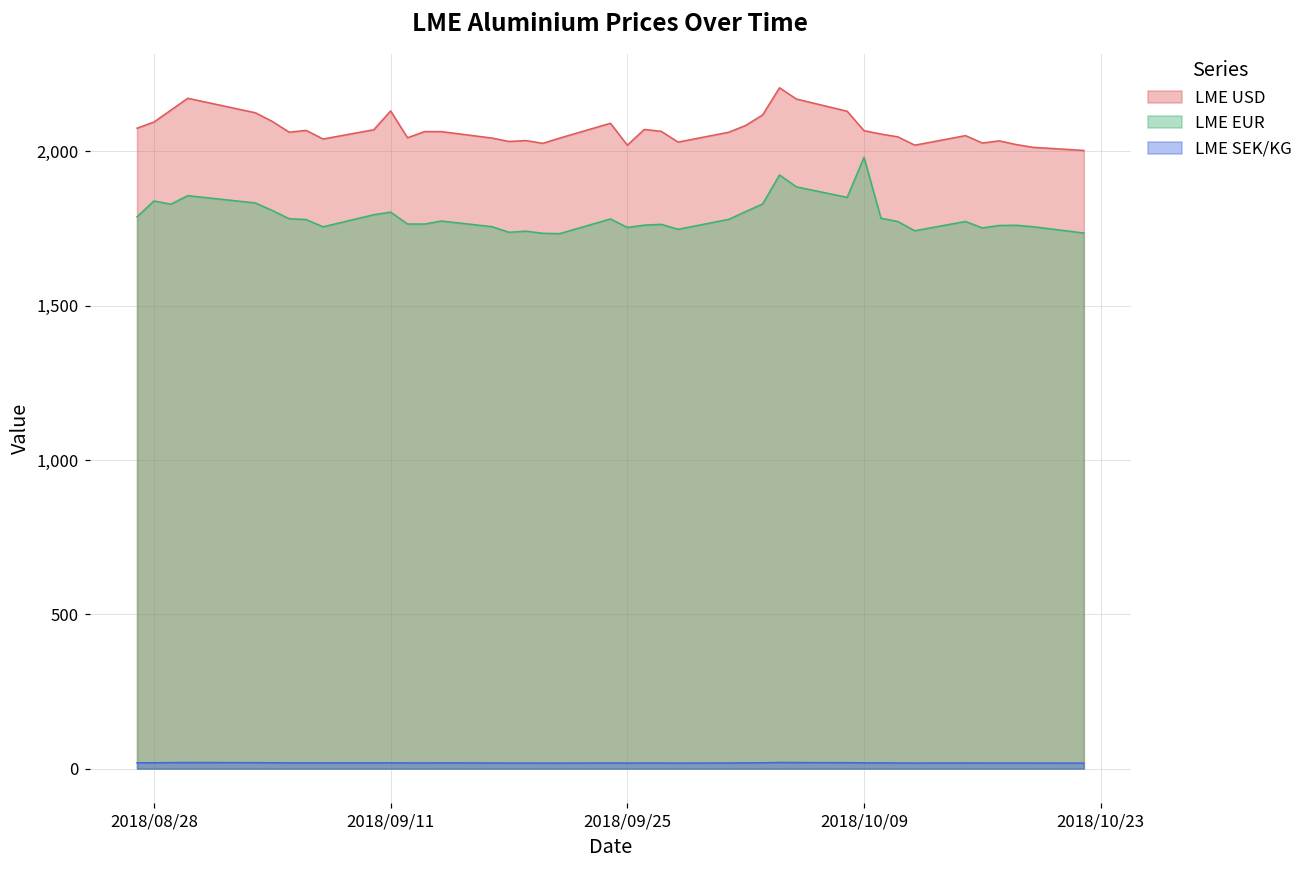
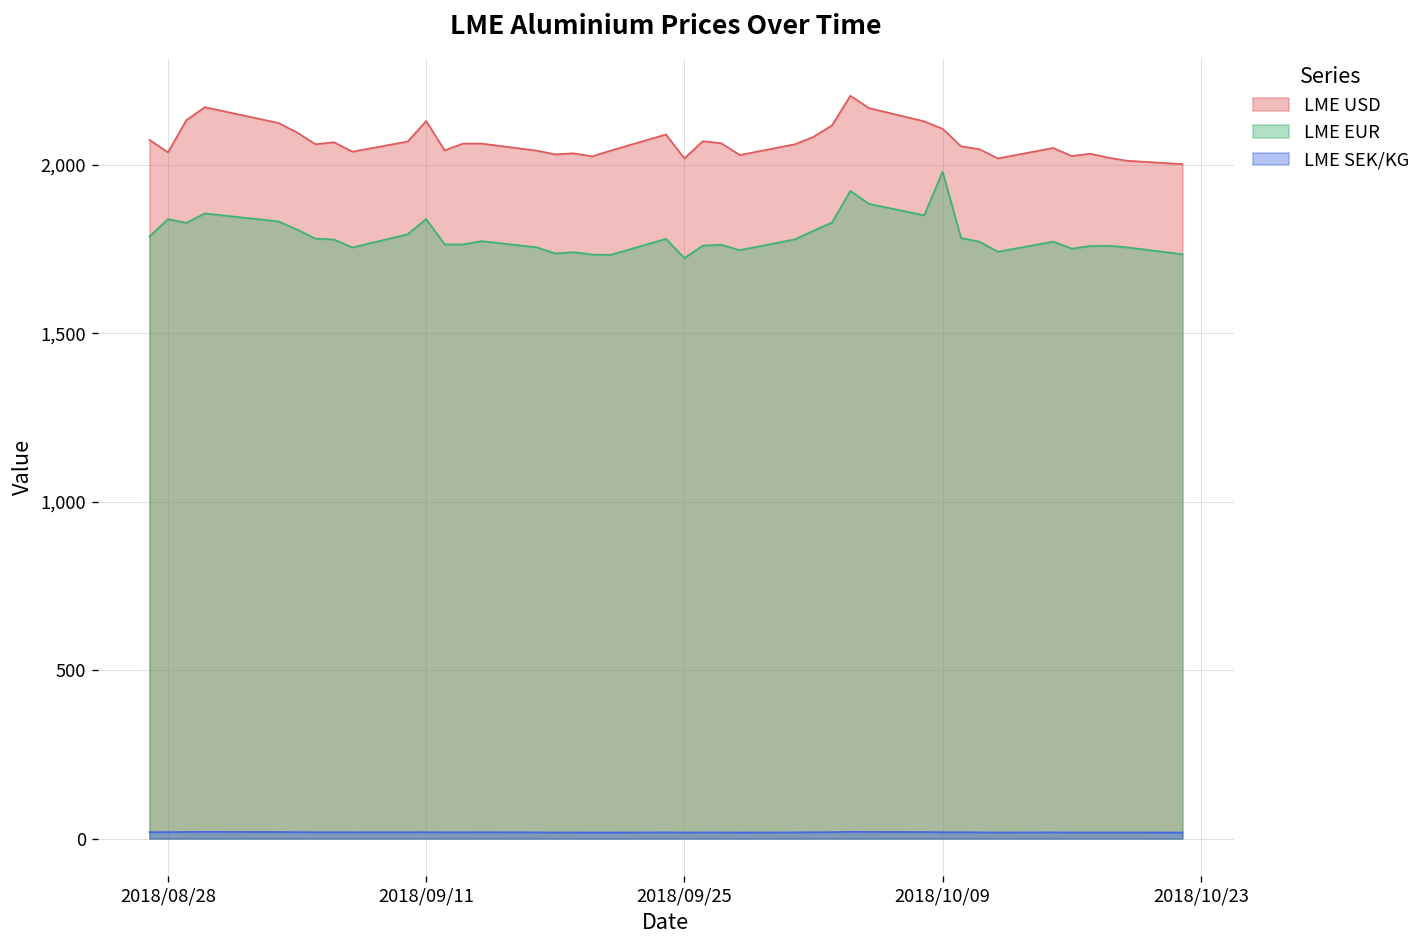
LME USD, 2018/08/28: 2,100 -> 2,040
LME EUR, 2018/09/11: 1,800 -> 1,840
LME EUR, 2018/09/25: 1,750 -> 1,720
LME USD, 2018/10/09: 2,070 -> 2,110
